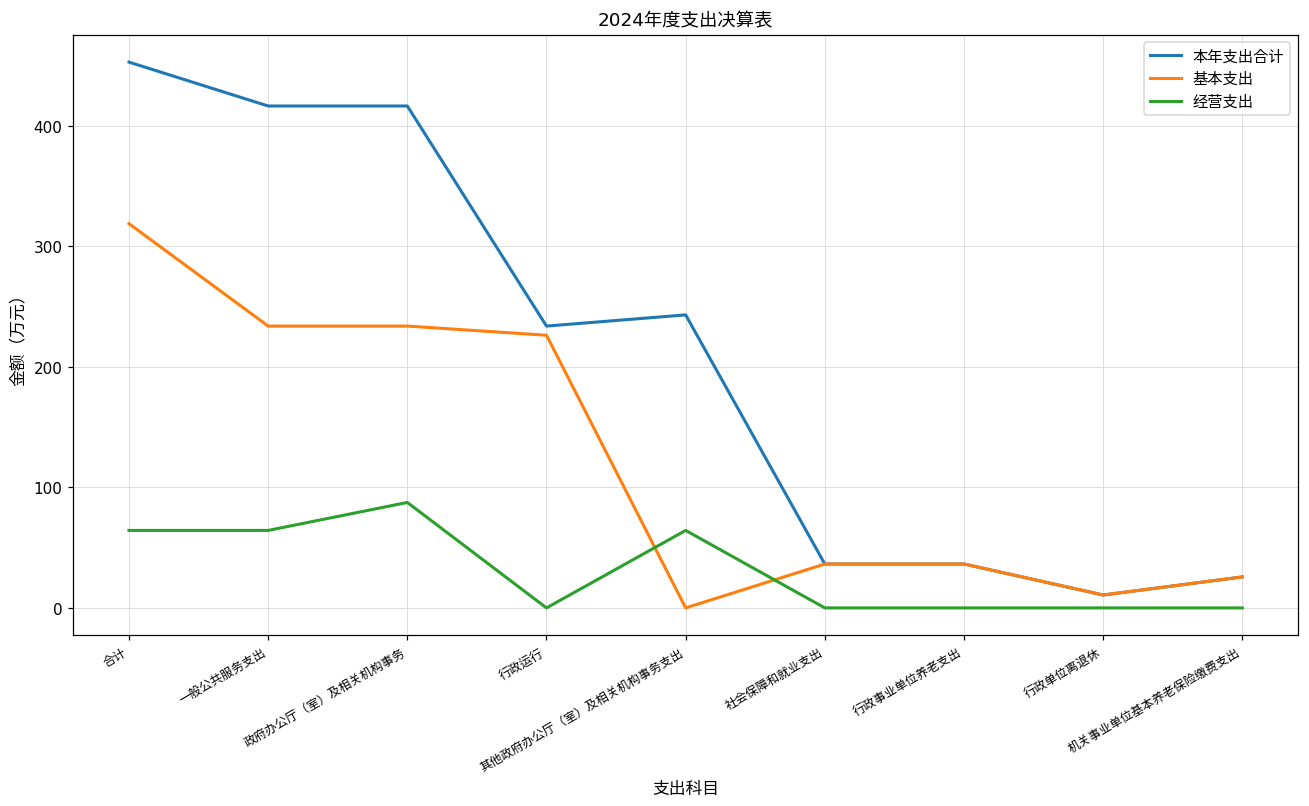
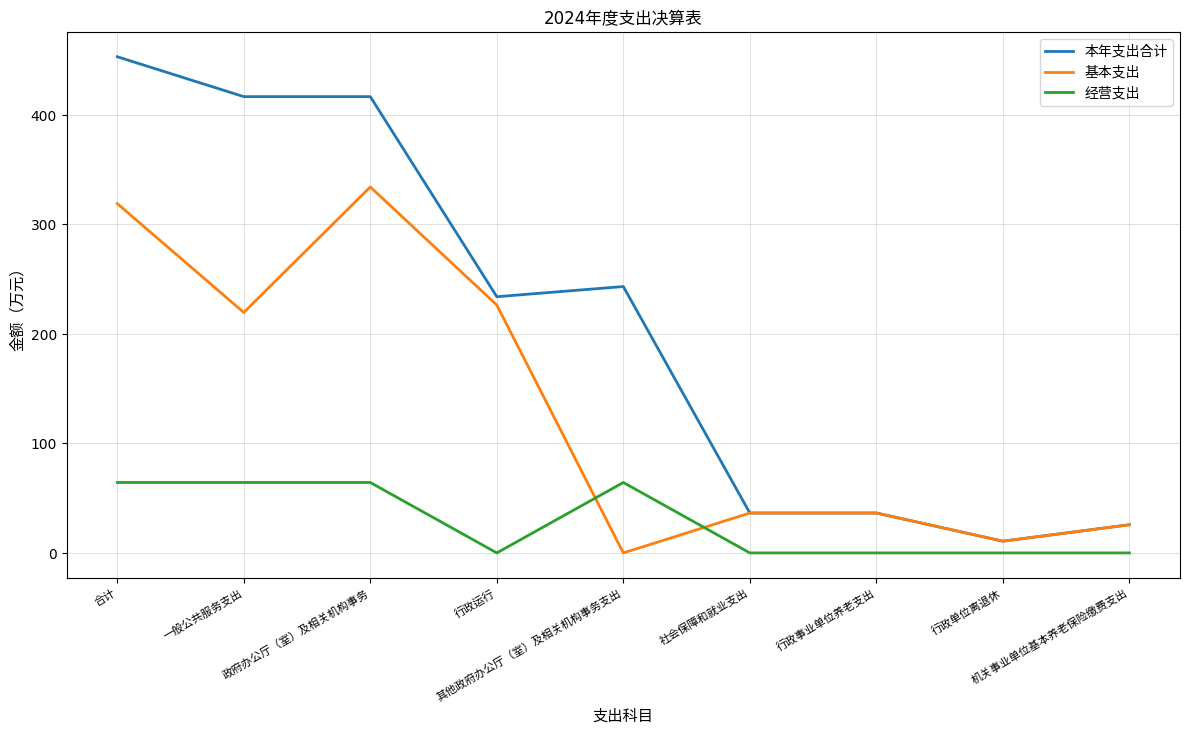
基本支出, 一般公共服务支出: 234 -> 220
基本支出, 政府办公厅（室）及相关机构事务: 234 -> 334
经营支出, 政府办公厅（室）及相关机构事务: 88 -> 64
